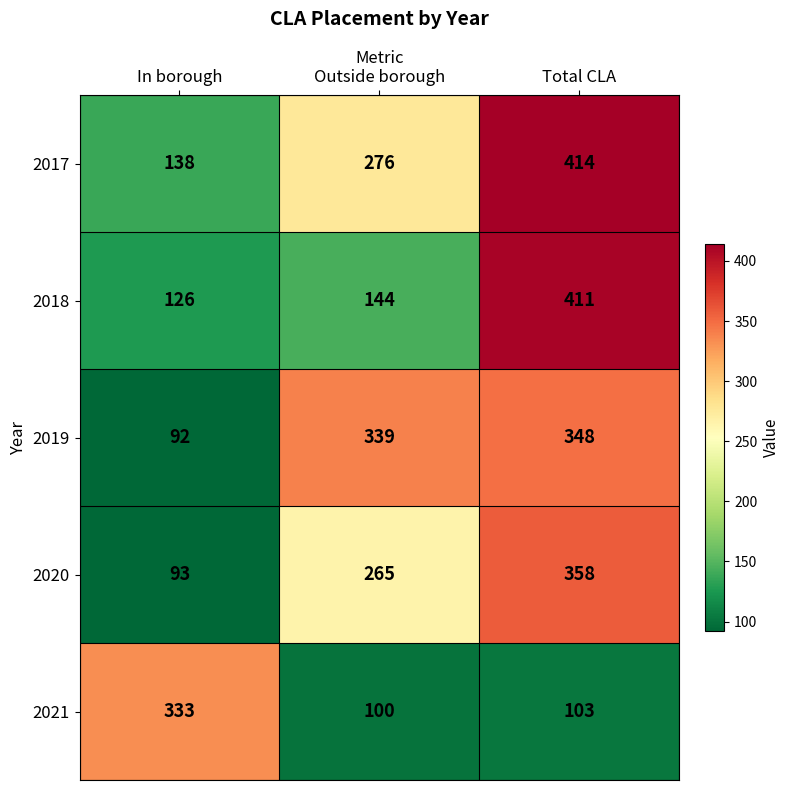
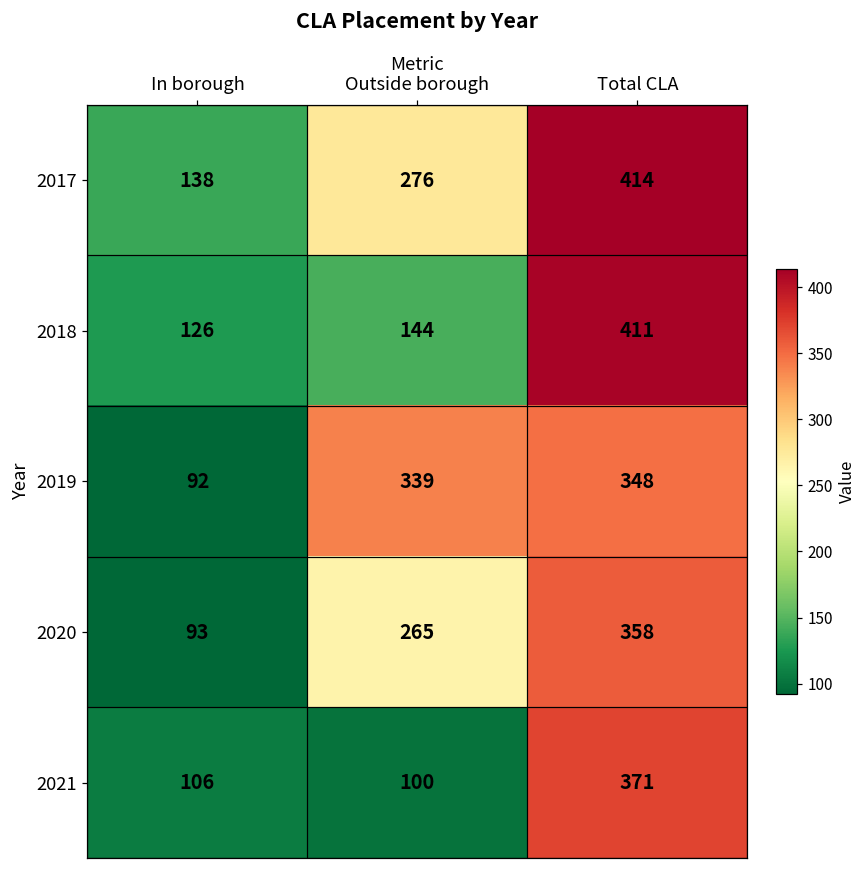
2021, In borough: 333 -> 106
2021, Total CLA: 103 -> 371
